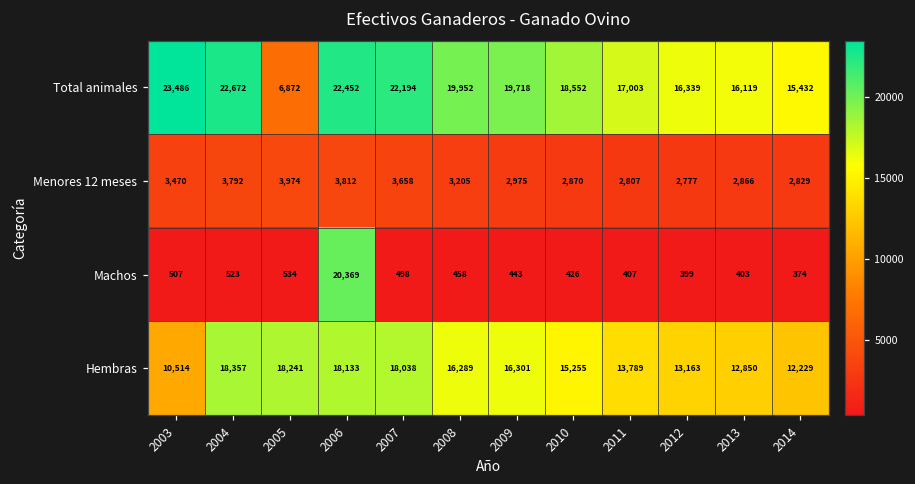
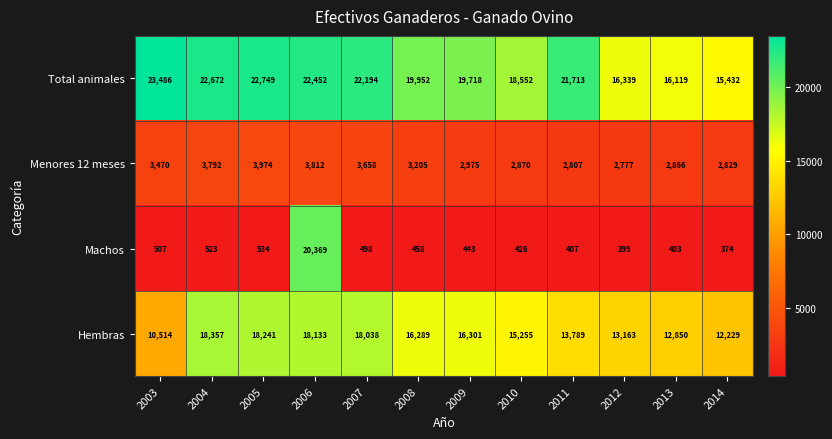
Total animales, 2005: 6,872 -> 22,749
Total animales, 2011: 17,003 -> 21,713
